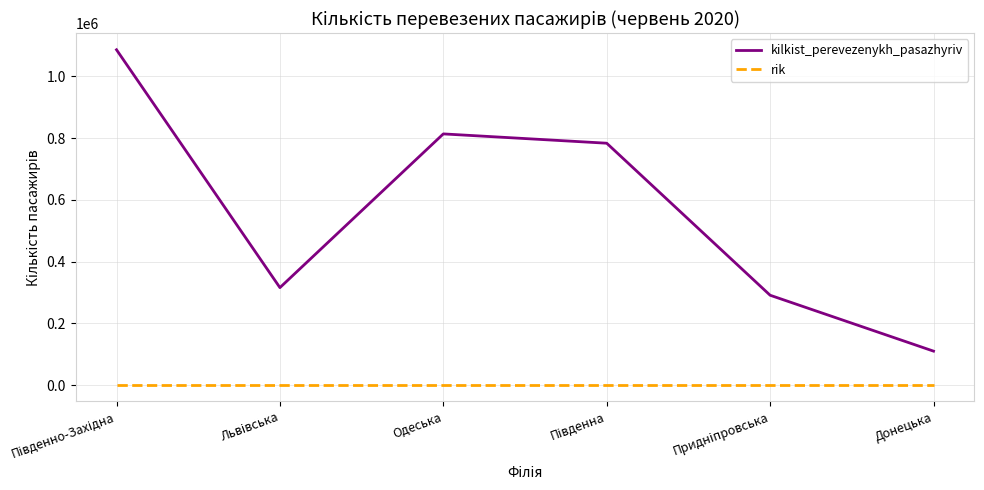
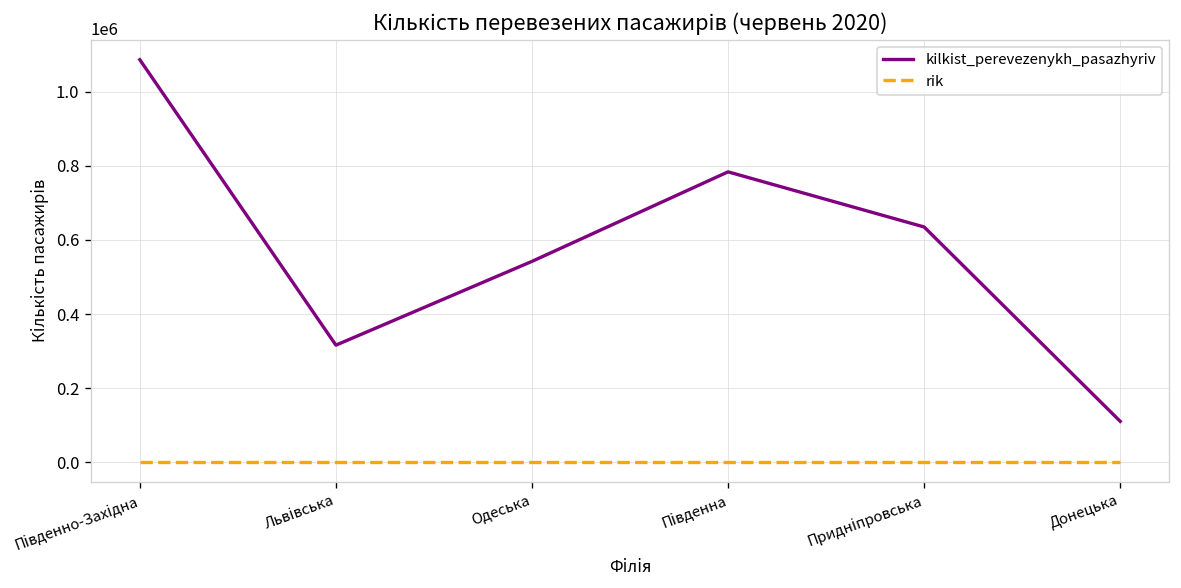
kilkist_perevezenykh_pasazhyriv, Одеська: 810000 -> 540000
kilkist_perevezenykh_pasazhyriv, Придніпровська: 290000 -> 640000
